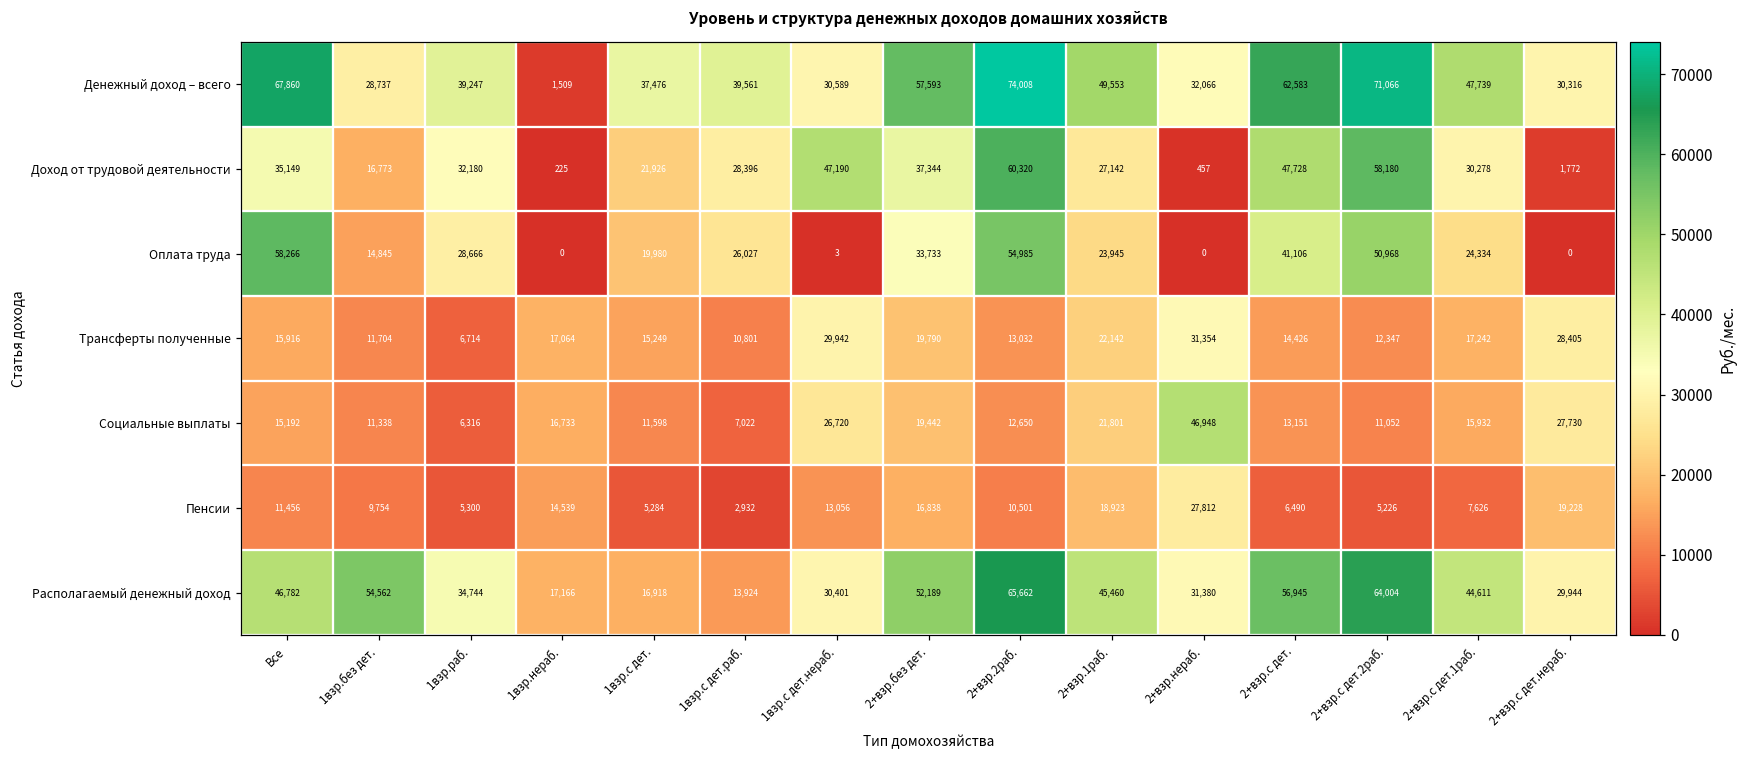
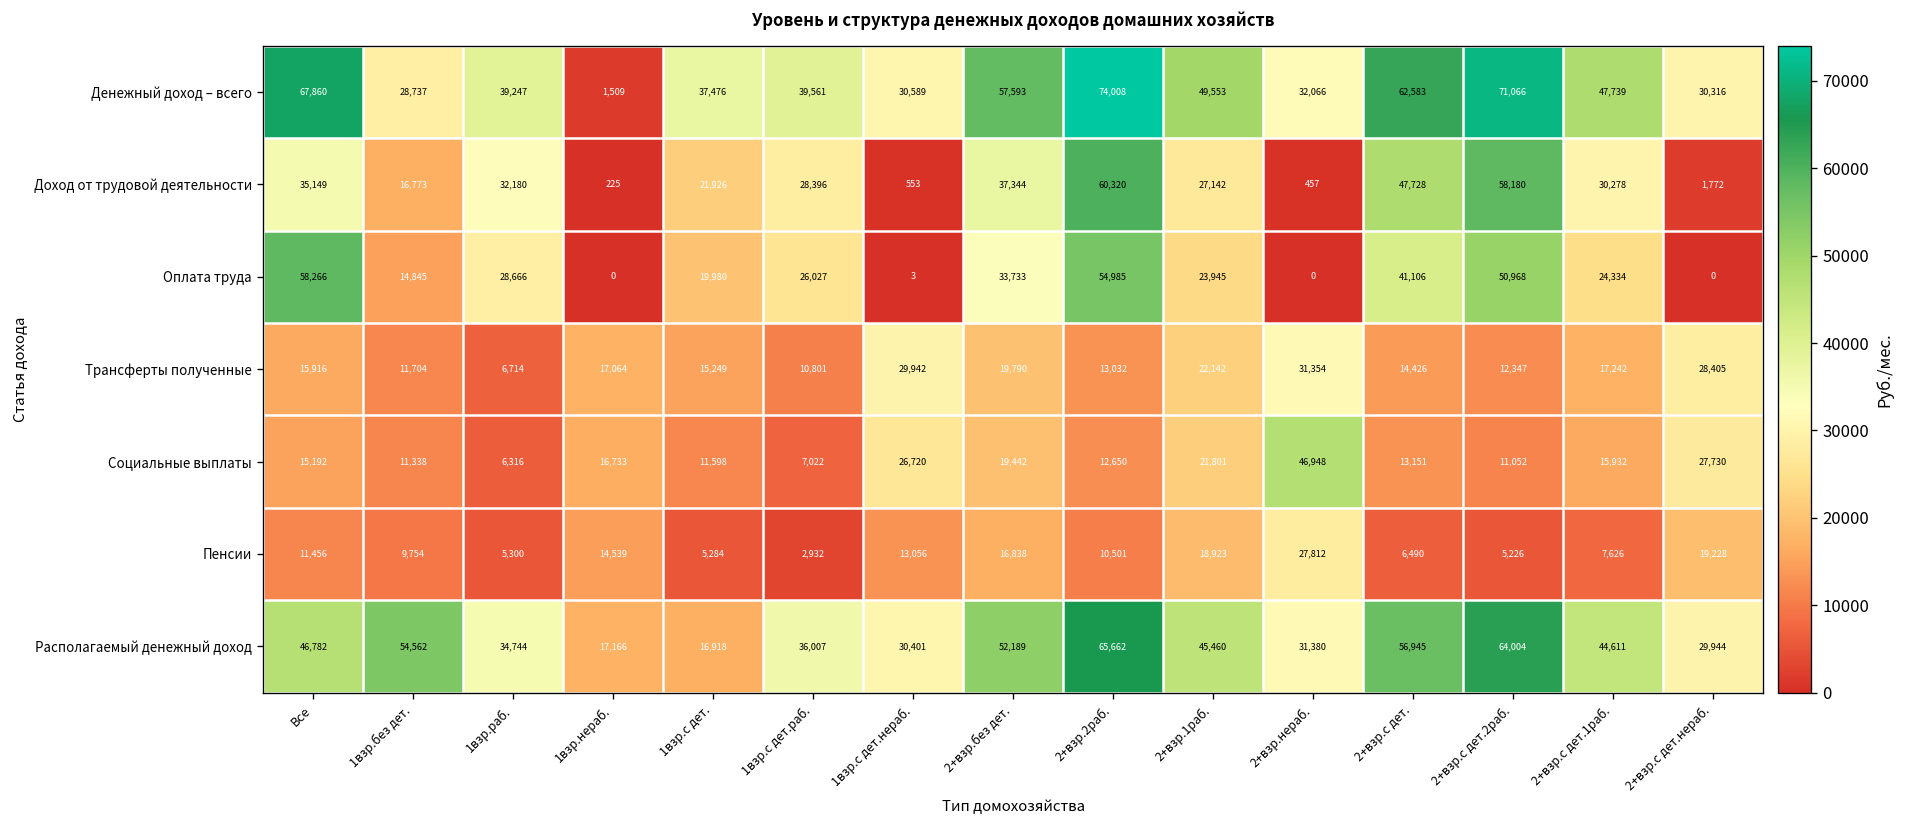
Доход от трудовой деятельности, 1взр.с дет.нераб.: 47,190 -> 553
Располагаемый денежный доход, 1взр.с дет.раб.: 13,924 -> 36,007
